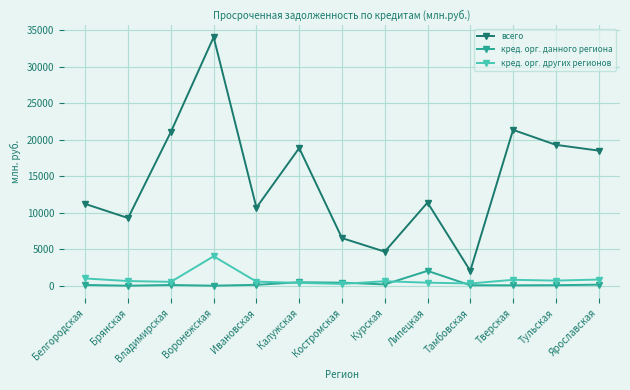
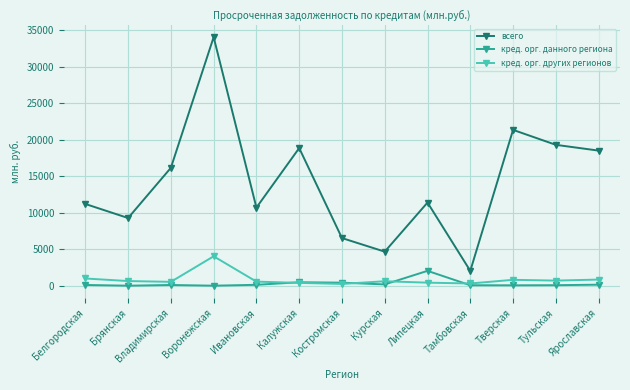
всего, Владимирская: 21000 -> 16000
